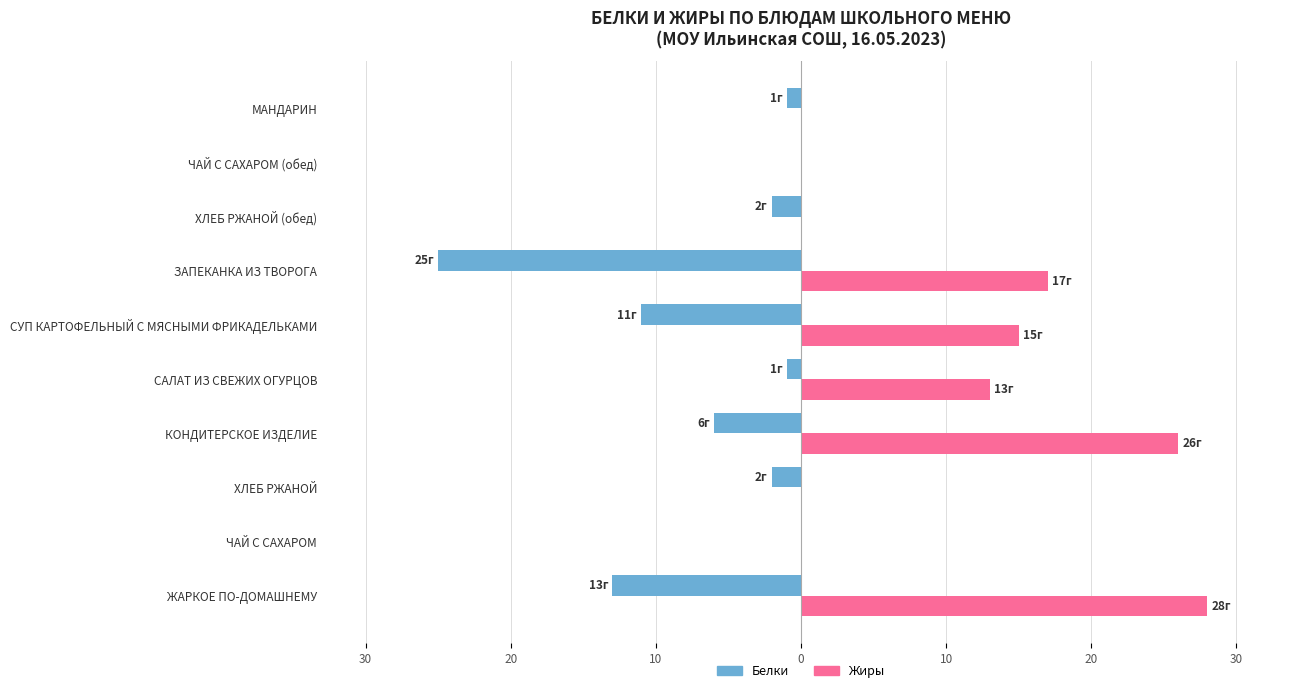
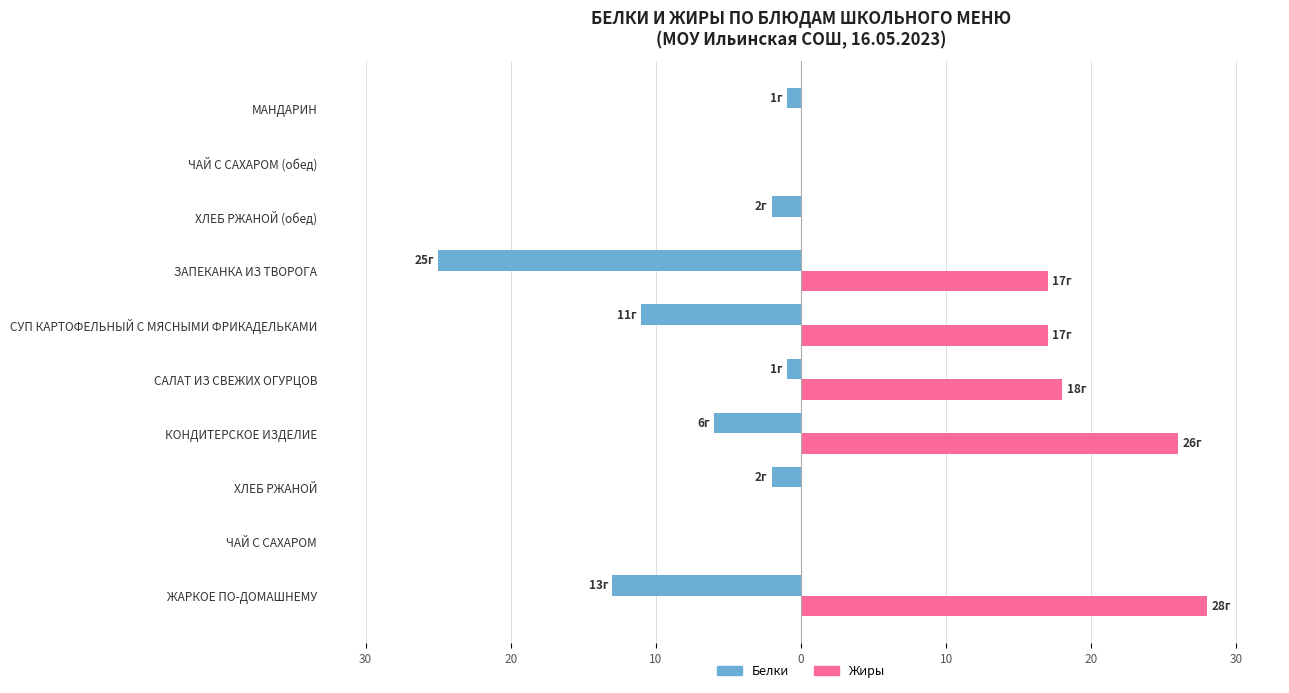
Жиры, СУП КАРТОФЕЛЬНЫЙ С МЯСНЫМИ ФРИКАДЕЛЬКАМИ: 15г -> 17г
Жиры, САЛАТ ИЗ СВЕЖИХ ОГУРЦОВ: 13г -> 18г
